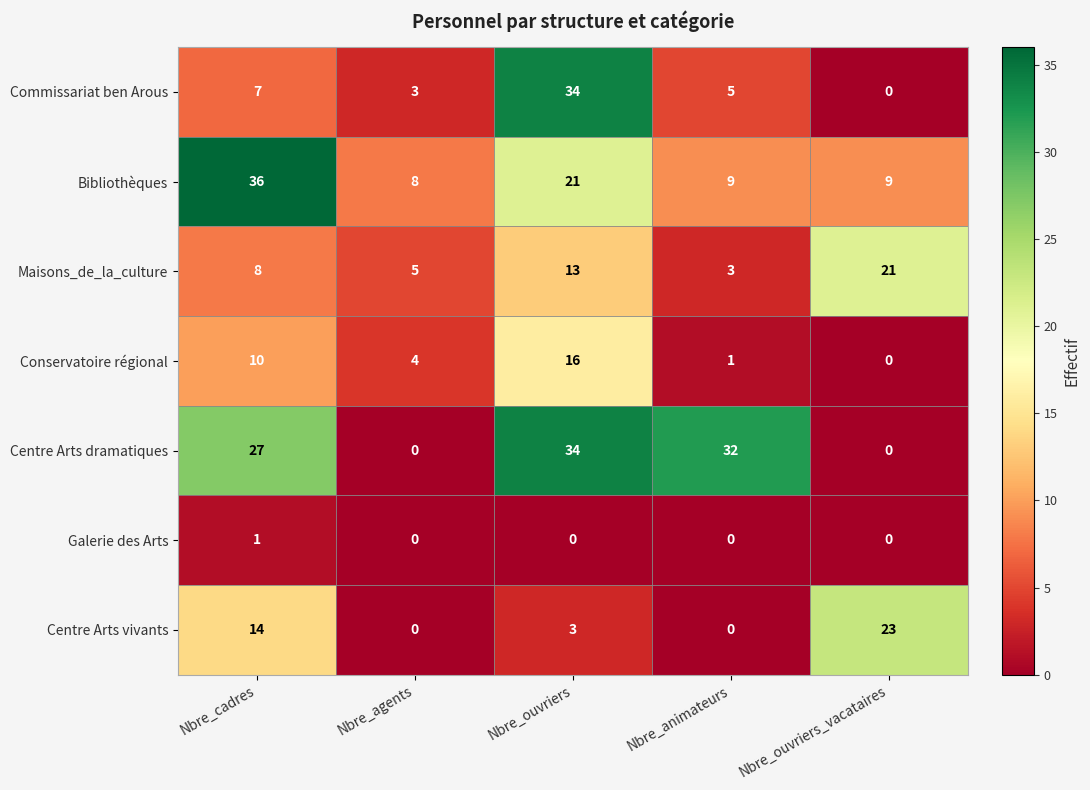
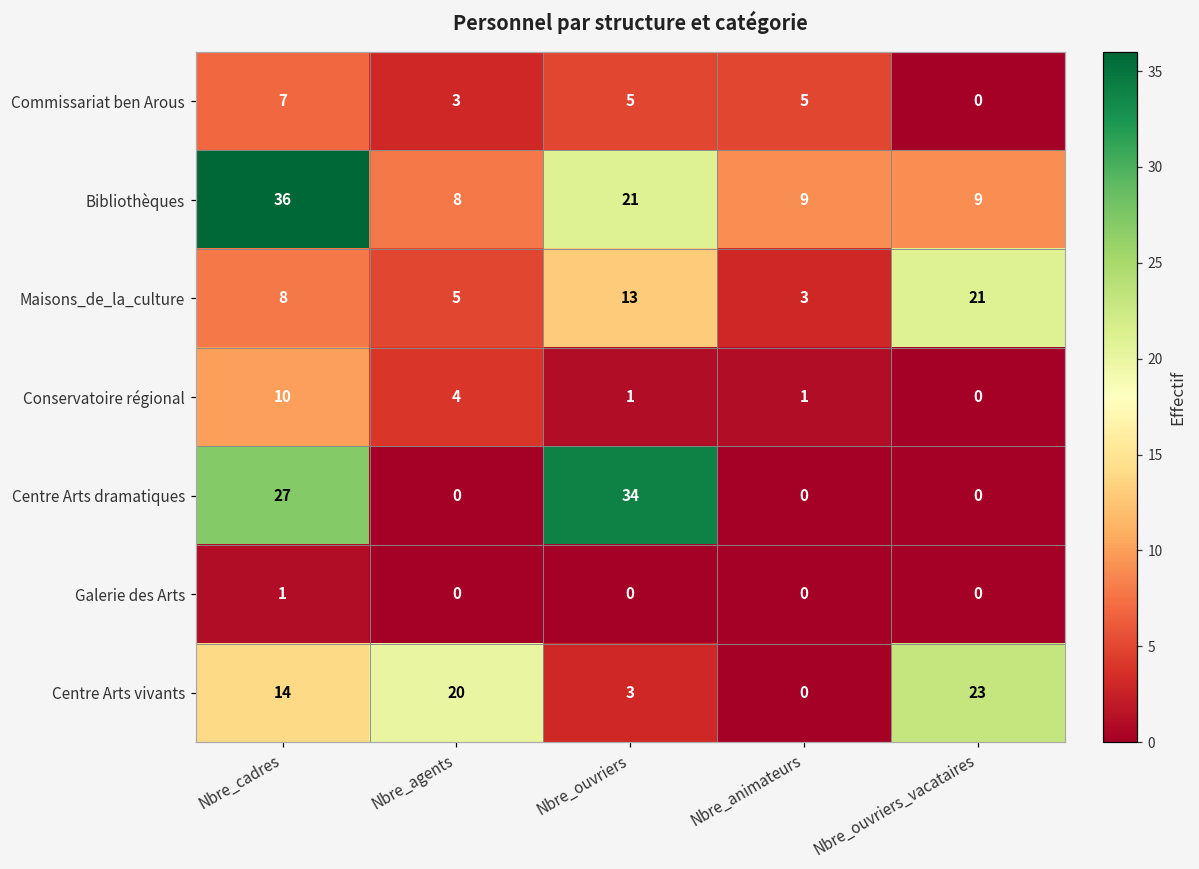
Commissariat ben Arous, Nbre_ouvriers: 34 -> 5
Conservatoire régional, Nbre_ouvriers: 16 -> 1
Centre Arts dramatiques, Nbre_animateurs: 32 -> 0
Centre Arts vivants, Nbre_agents: 0 -> 20
